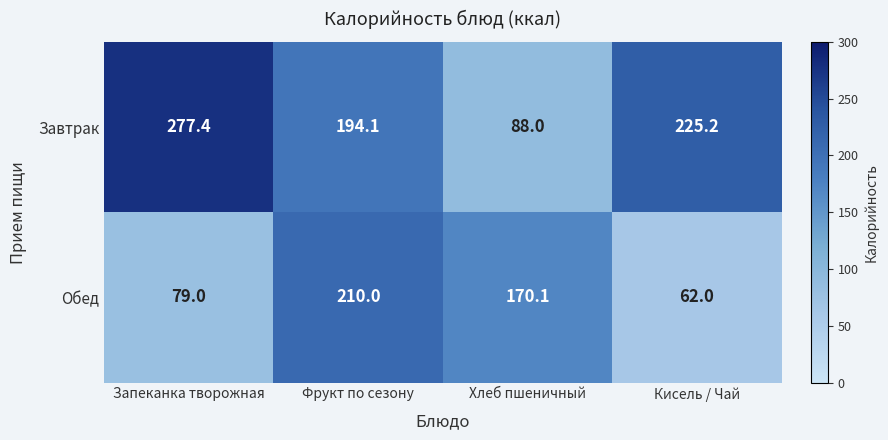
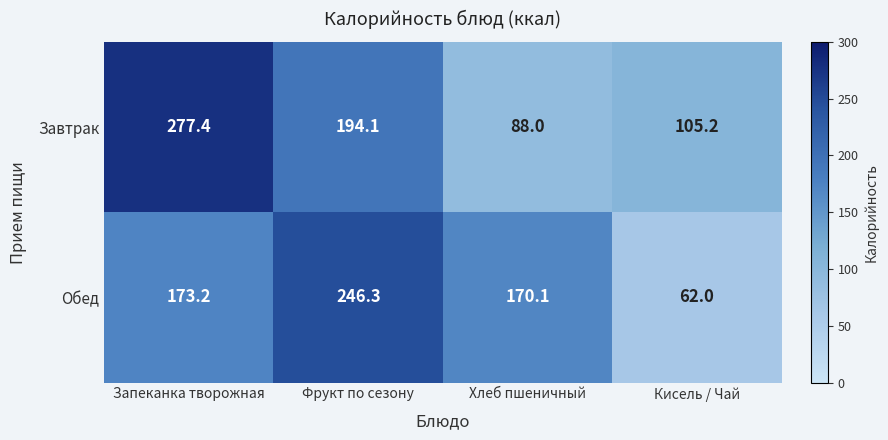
Завтрак, Кисель / Чай: 225.2 -> 105.2
Обед, Запеканка творожная: 79.0 -> 173.2
Обед, Фрукт по сезону: 210.0 -> 246.3
